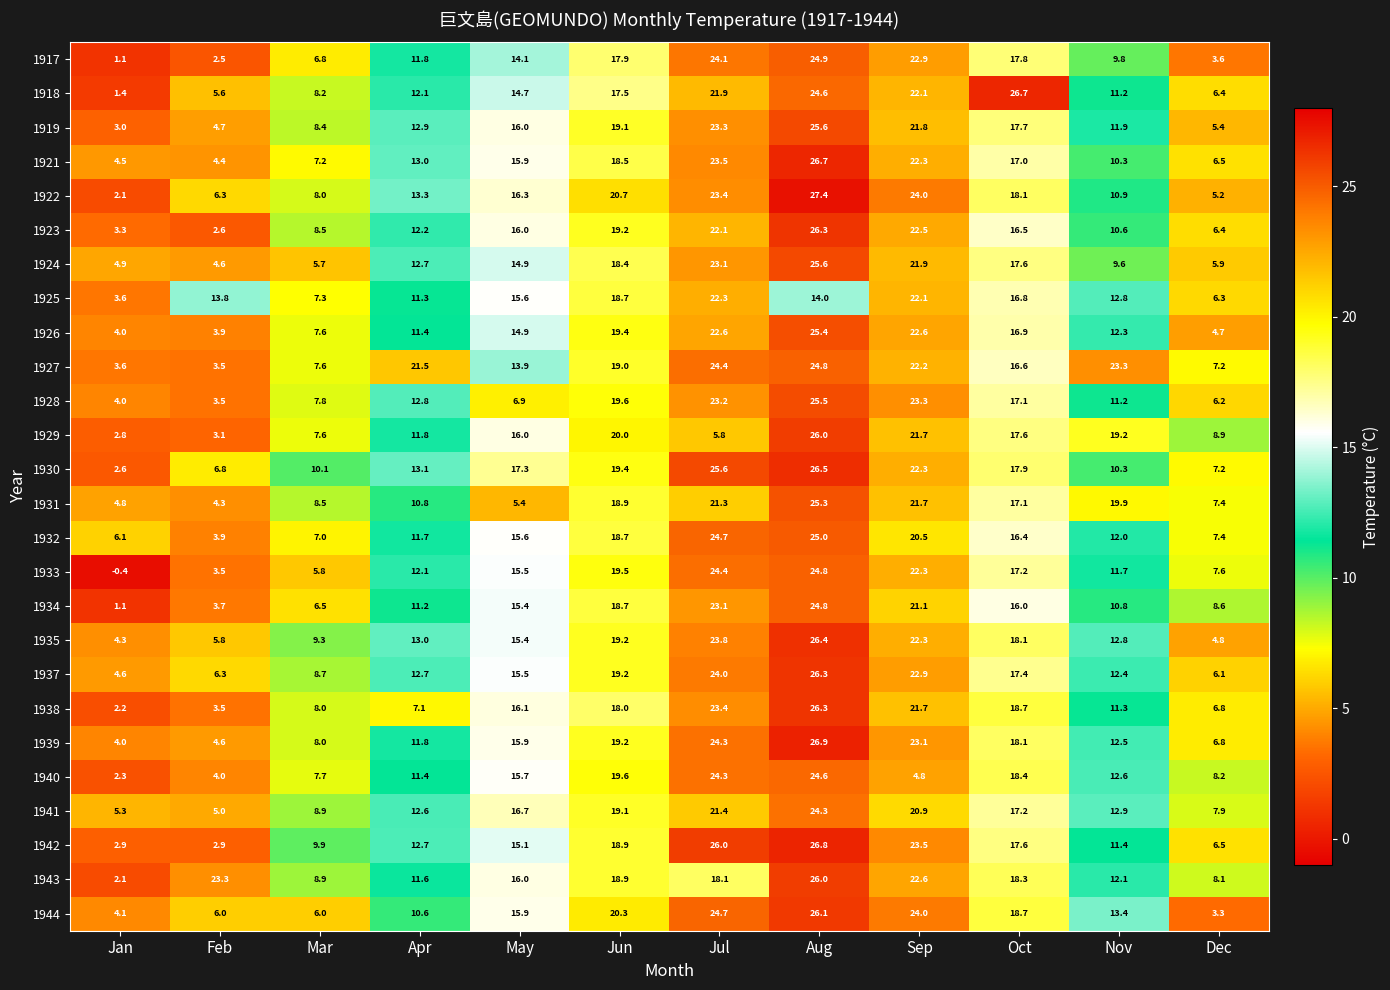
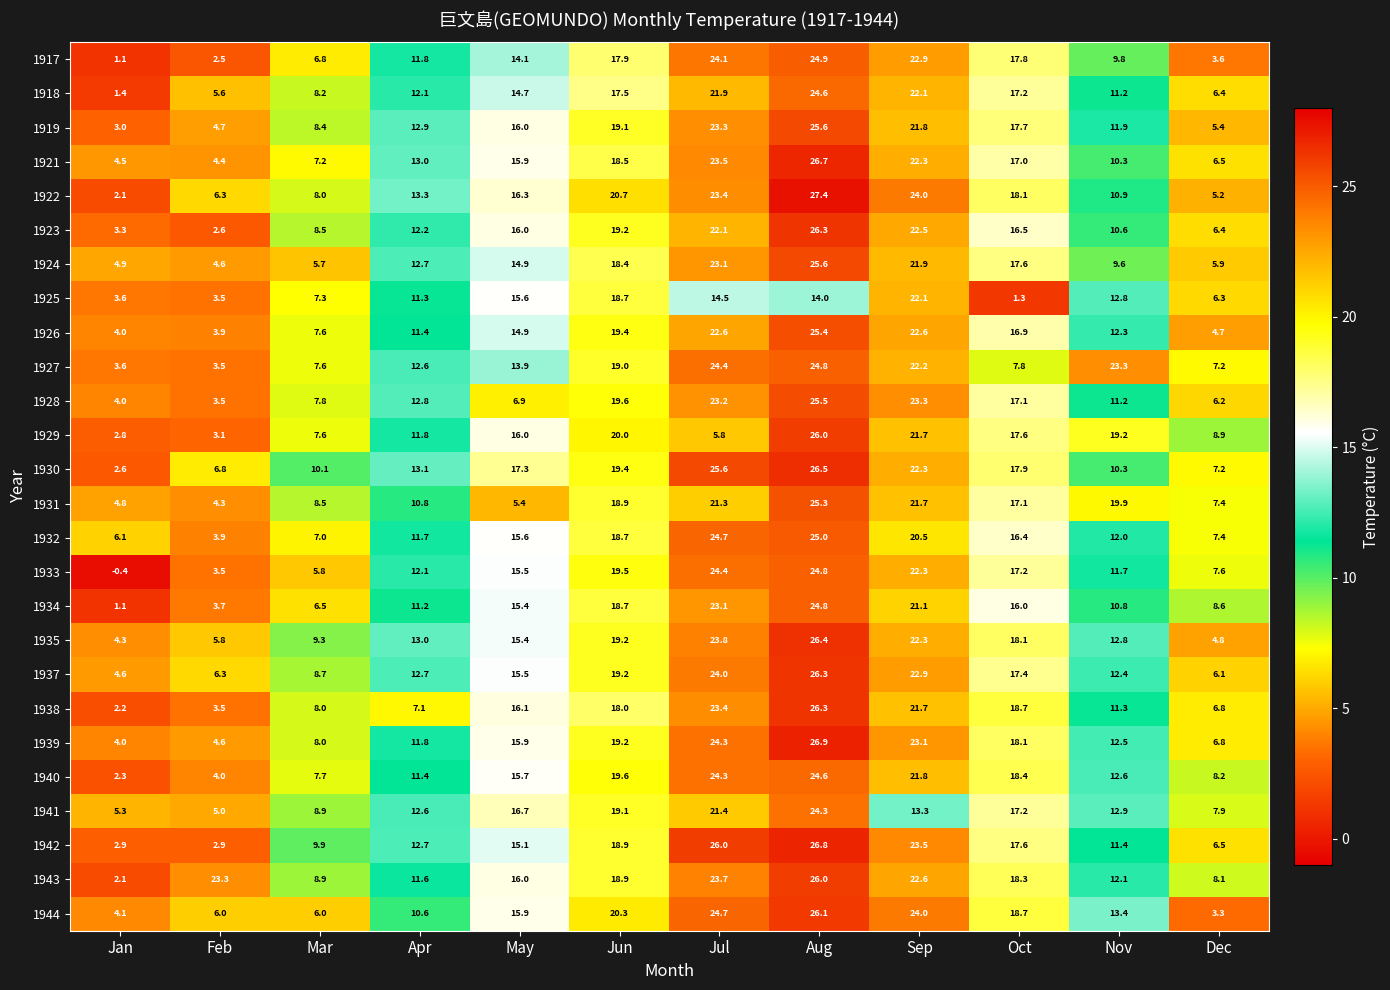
1918, Oct: 26.7 -> 17.2
1925, Feb: 13.8 -> 3.5
1925, Jul: 22.3 -> 14.5
1925, Oct: 16.8 -> 1.3
1927, Apr: 21.5 -> 12.6
1927, Oct: 16.6 -> 7.8
1940, Sep: 4.8 -> 21.8
1941, Sep: 20.9 -> 13.3
1943, Jul: 18.1 -> 23.7
